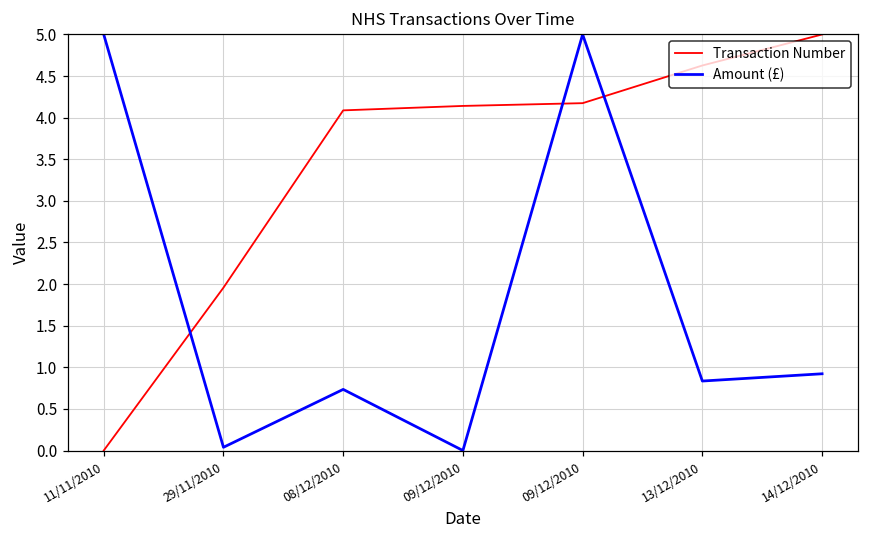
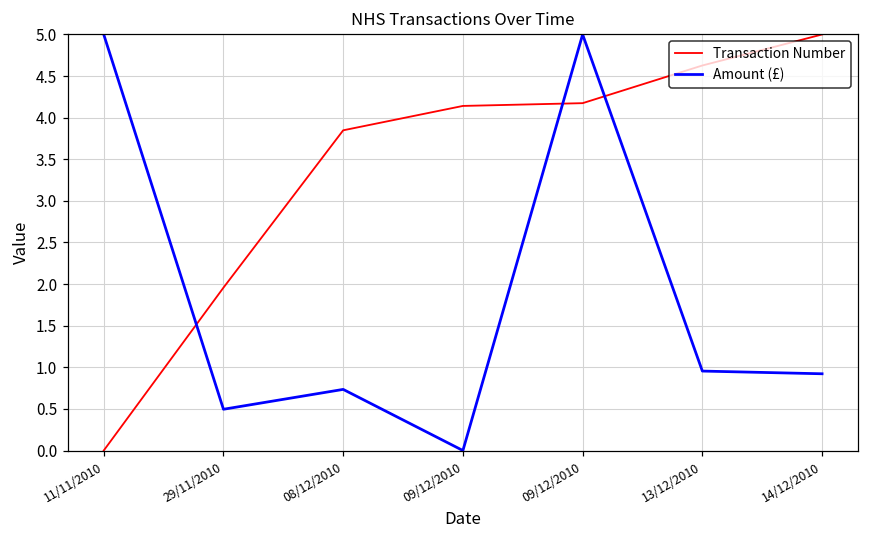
Amount (£), 29/11/2010: 0.0 -> 0.5
Transaction Number, 08/12/2010: 4.1 -> 3.8
Amount (£), 13/12/2010: 0.8 -> 1.0
